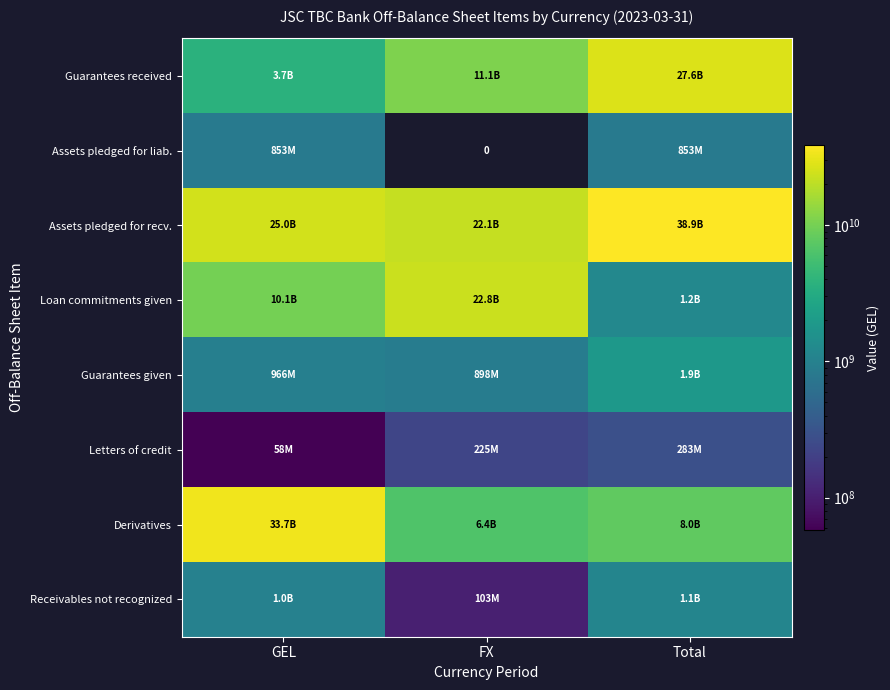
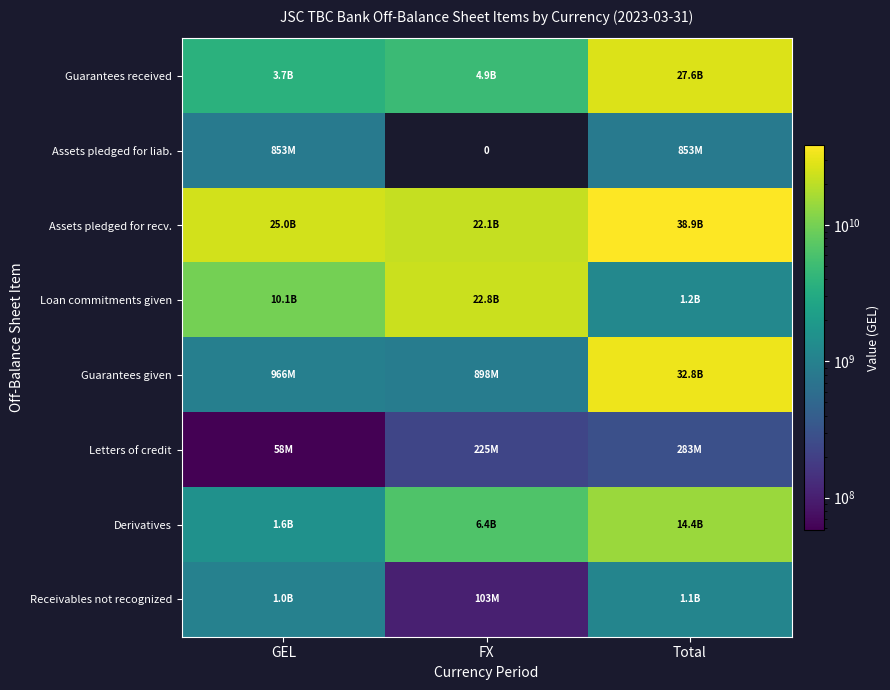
Guarantees received, FX: 11.1B -> 4.9B
Guarantees given, Total: 1.9B -> 32.8B
Derivatives, GEL: 33.7B -> 1.6B
Derivatives, Total: 8.0B -> 14.4B
